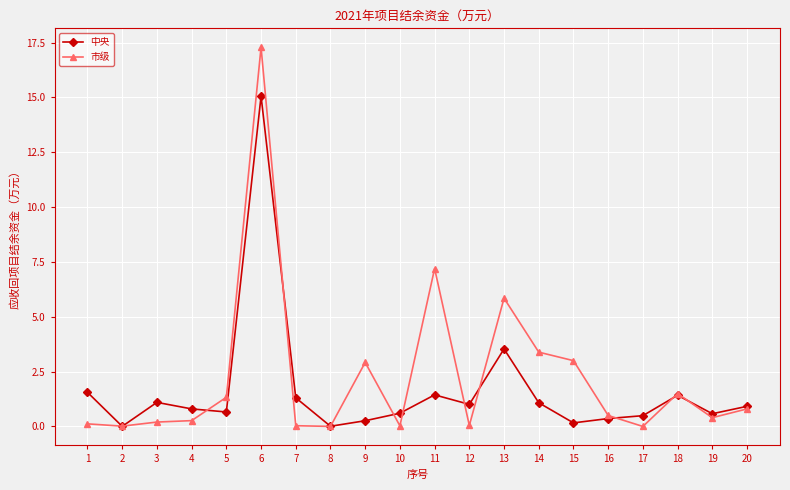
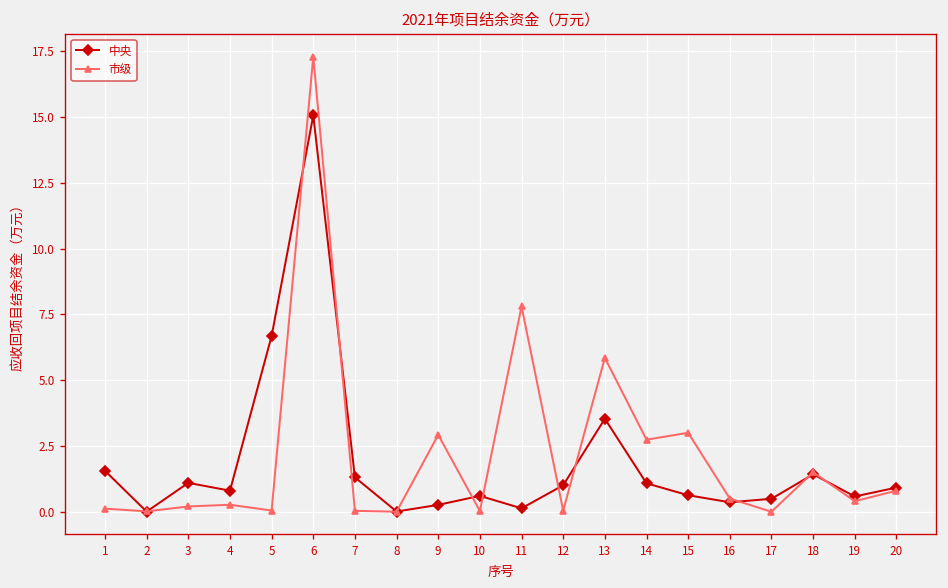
中央, 5: 0.7 -> 6.7
市级, 5: 1.3 -> 0.0
中央, 11: 1.4 -> 0.1
市级, 11: 7.2 -> 7.8
市级, 14: 3.4 -> 2.7
中央, 15: 0.2 -> 0.6
